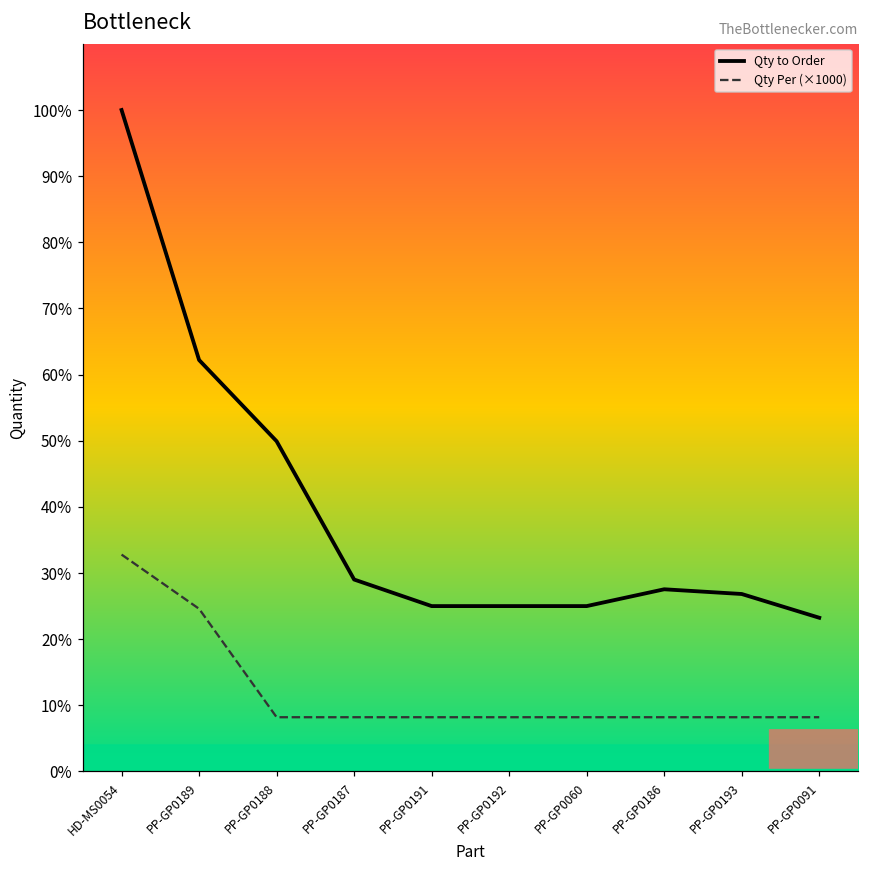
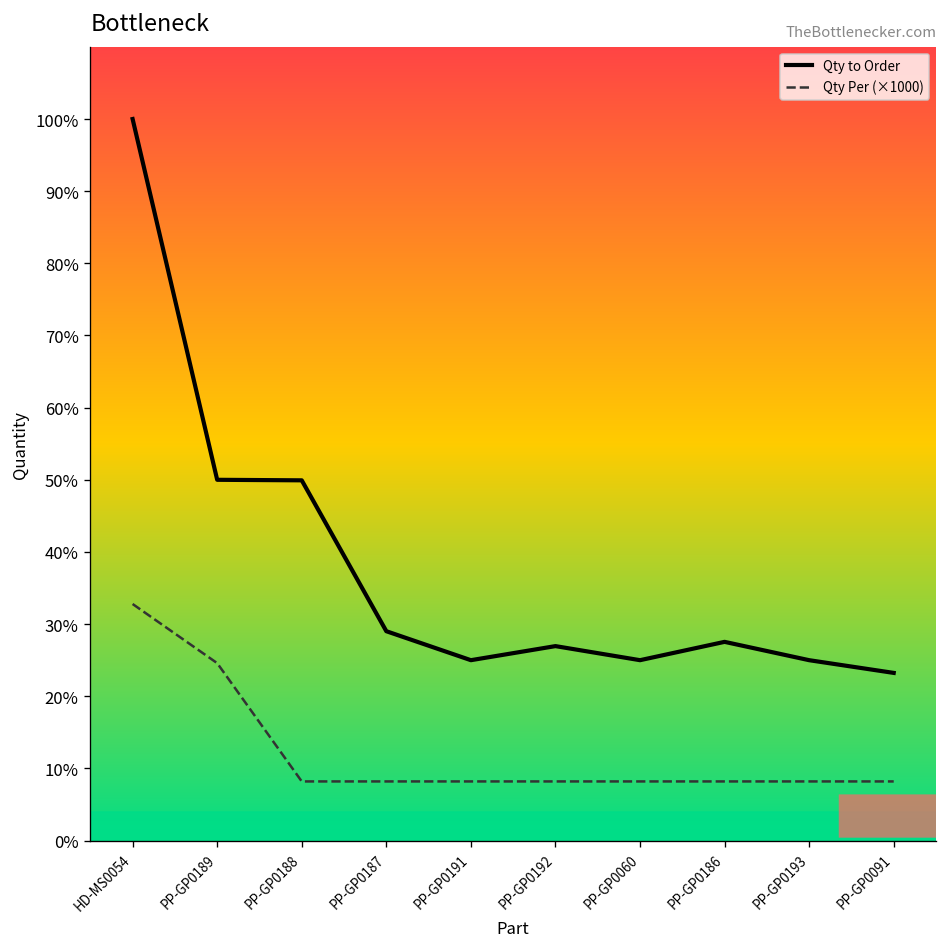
Qty to Order, PP-GP0189: 62% -> 50%
Qty to Order, PP-GP0192: 25% -> 27%
Qty to Order, PP-GP0193: 27% -> 25%
